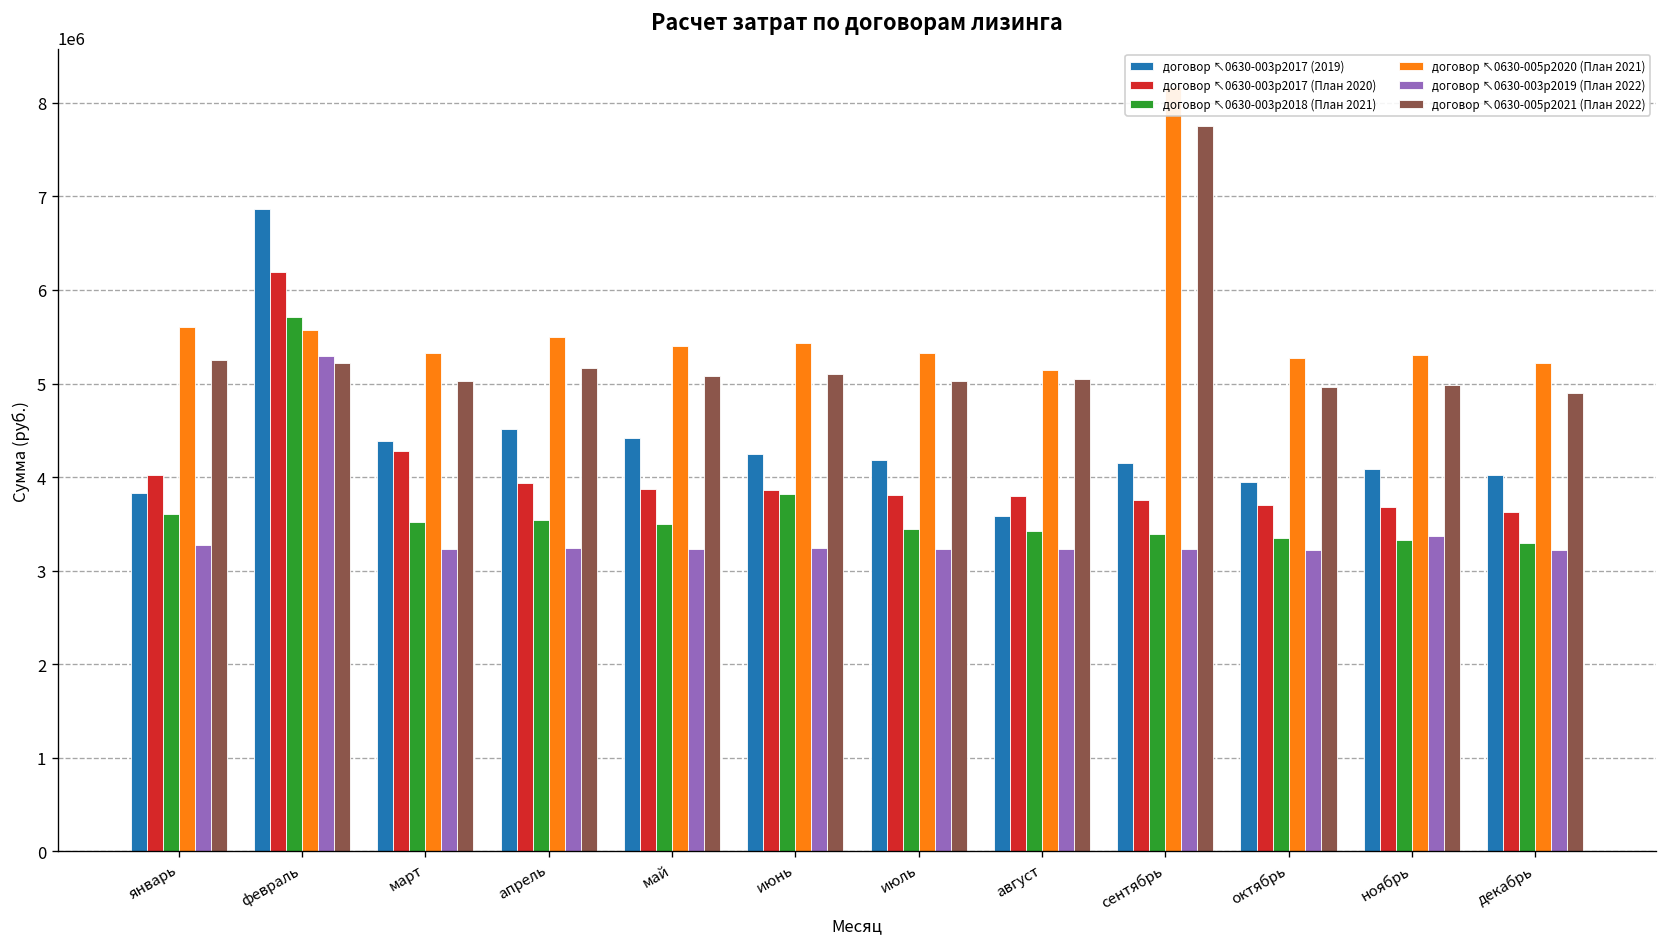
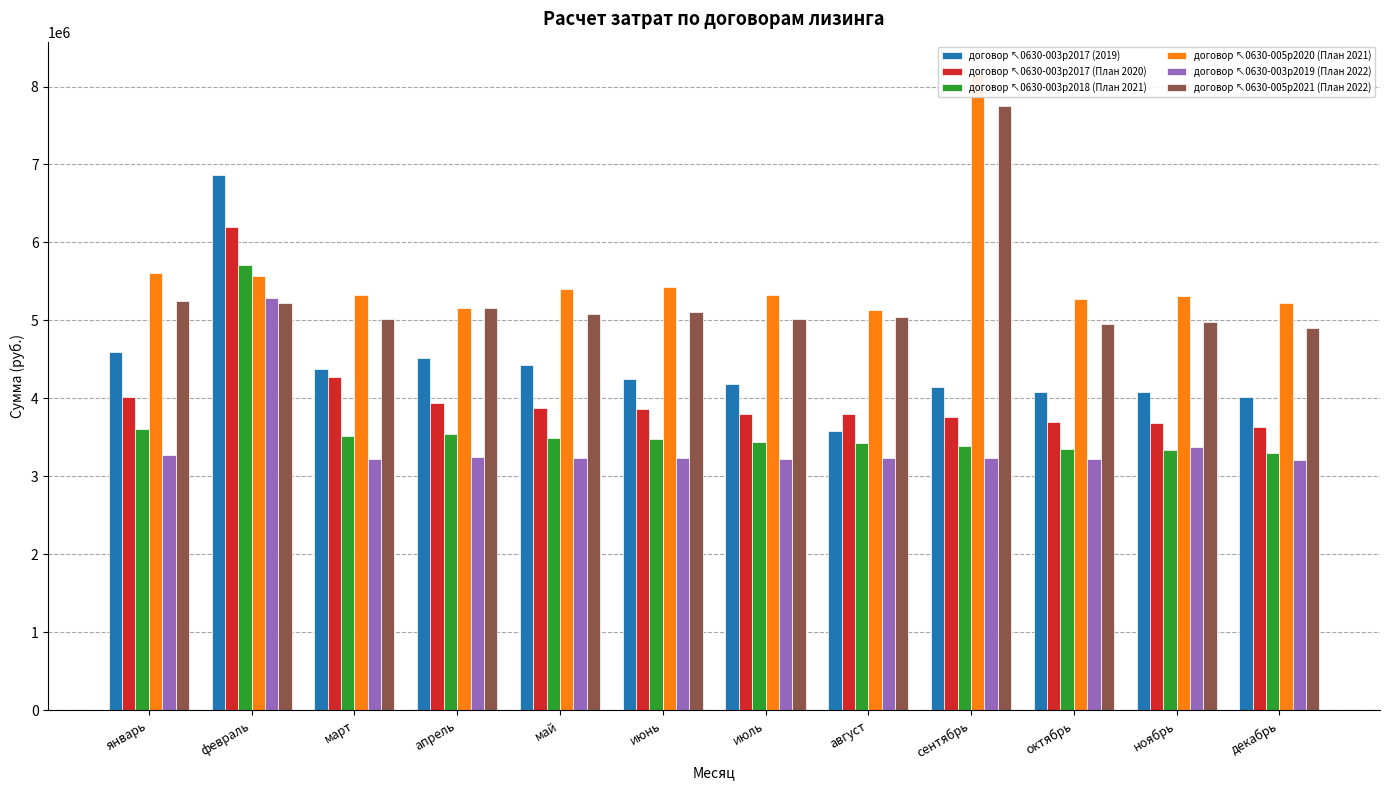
договор ↖0630-003р2017 (2019), январь: 3800000 -> 4600000
договор ↖0630-005р2020 (План 2021), апрель: 5500000 -> 5200000
договор ↖0630-003р2018 (План 2021), июнь: 3800000 -> 3500000
договор ↖0630-003р2017 (2019), октябрь: 4000000 -> 4100000
